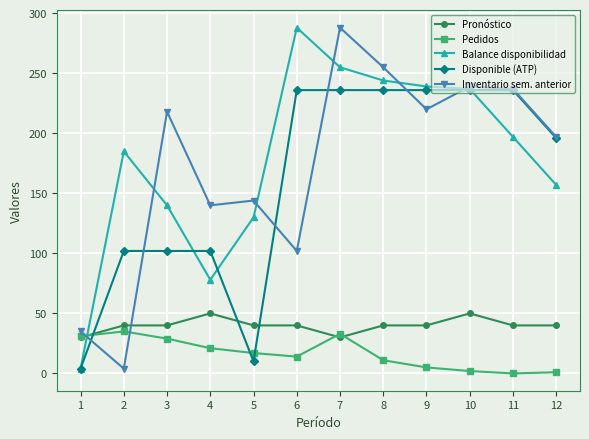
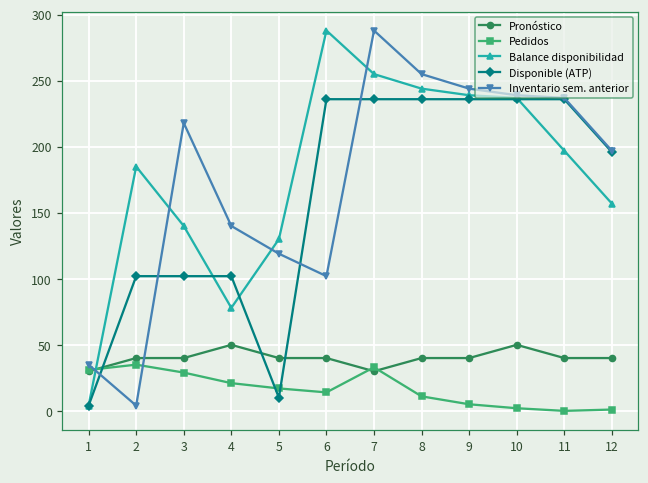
Inventario sem. anterior, 5: 144 -> 119
Inventario sem. anterior, 9: 220 -> 244
